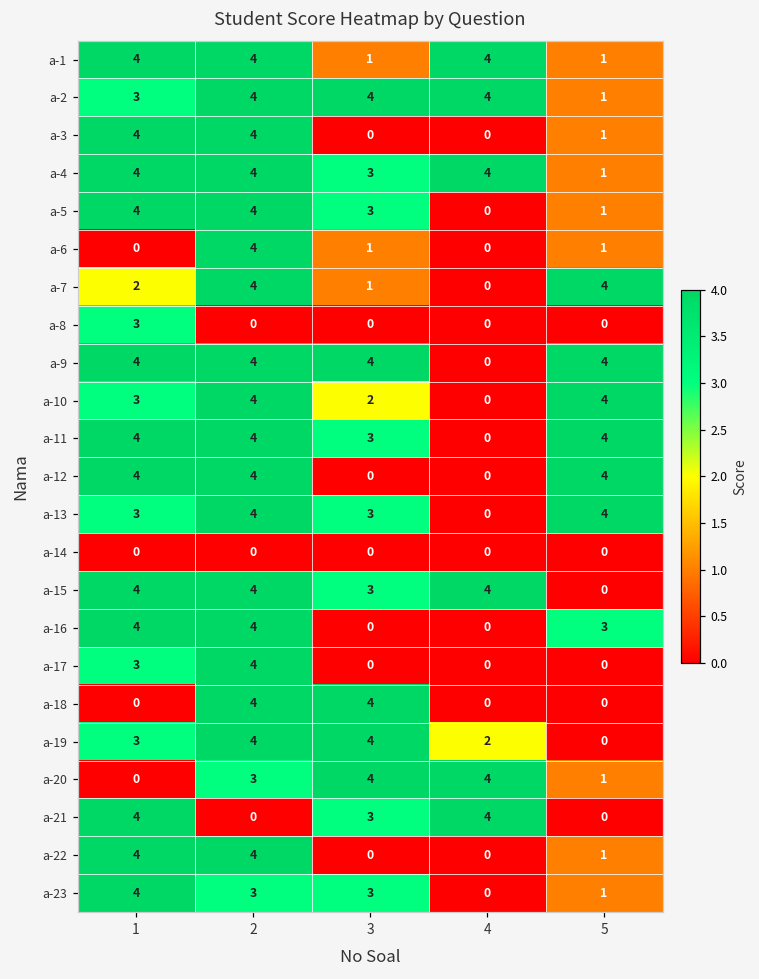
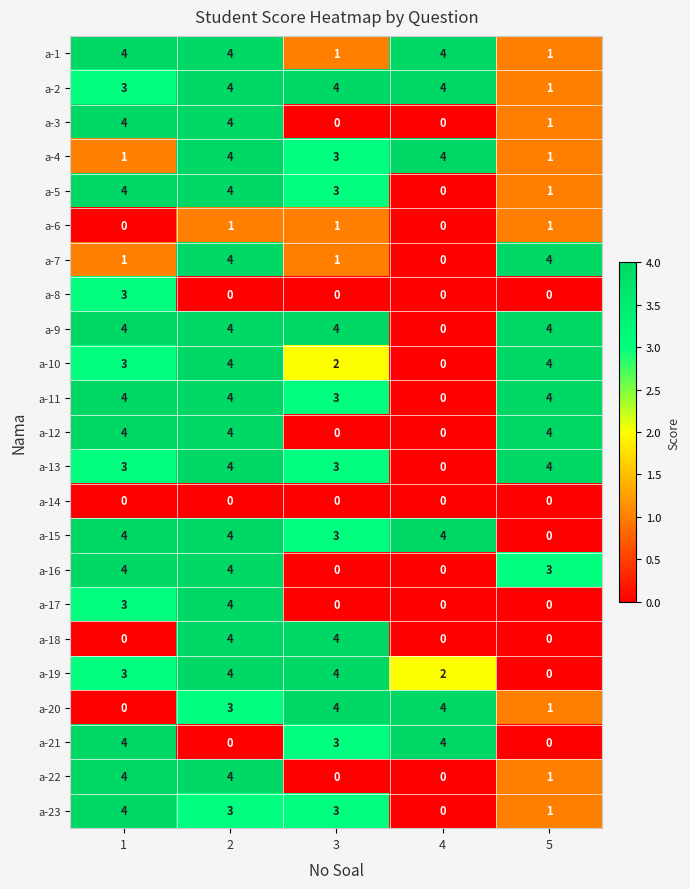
a-4, 1: 4 -> 1
a-6, 2: 4 -> 1
a-7, 1: 2 -> 1
